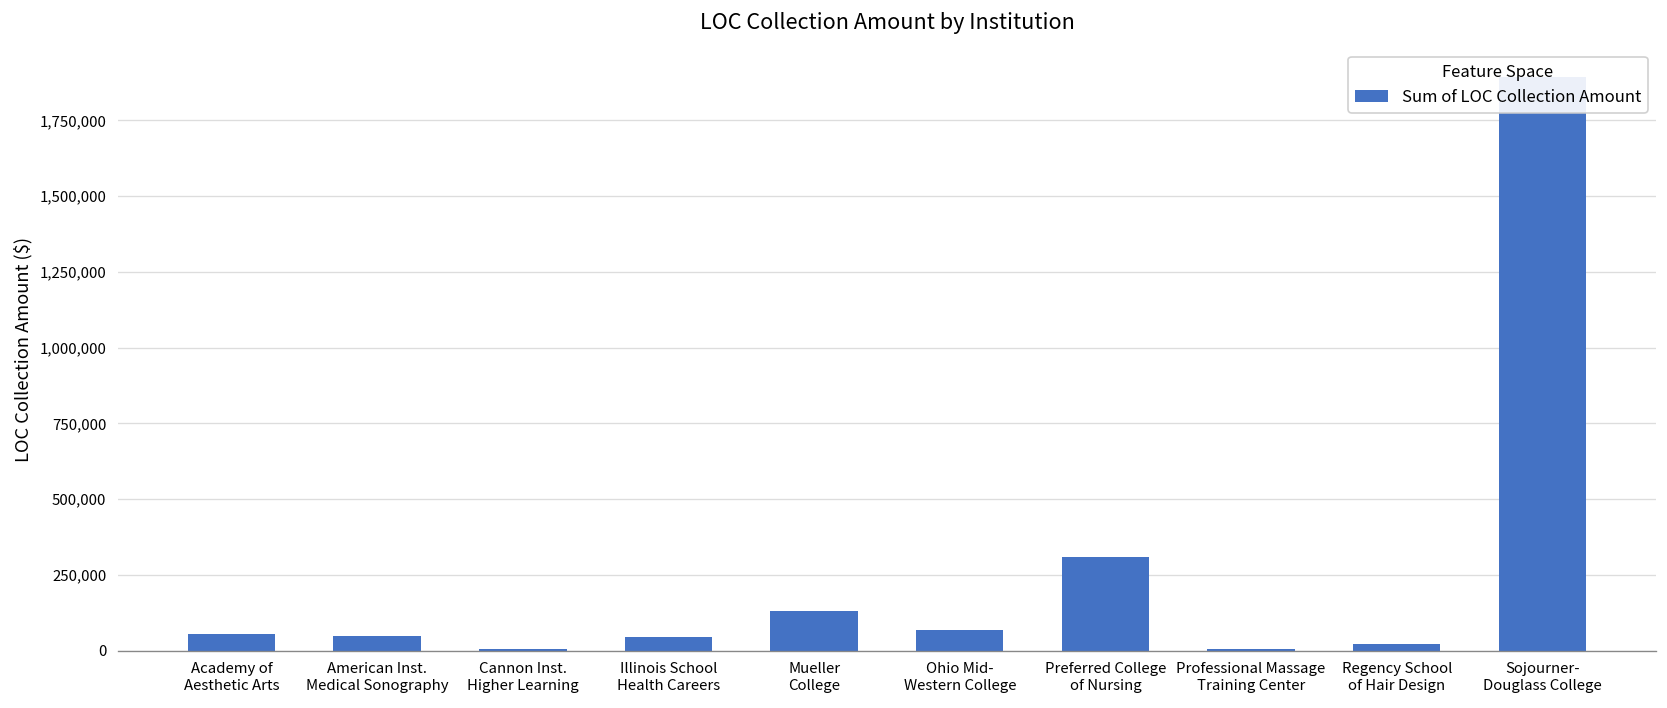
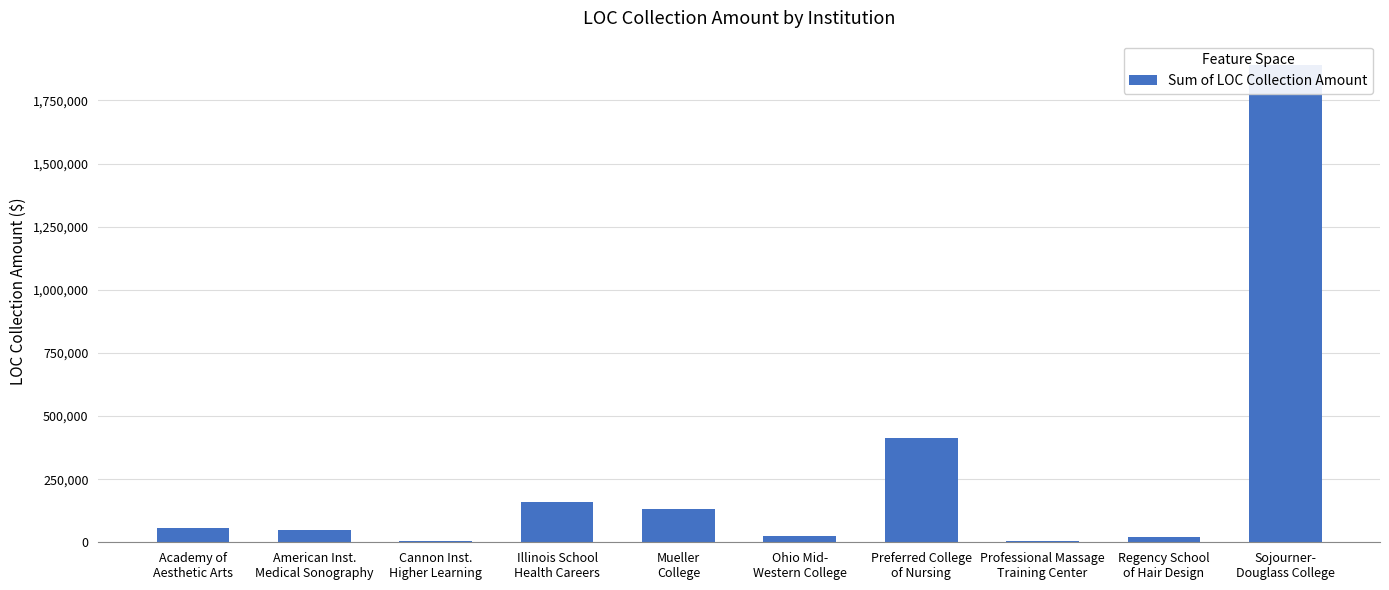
Illinois School Health Careers: 50,000 -> 160,000
Ohio Mid- Western College: 70,000 -> 30,000
Preferred College of Nursing: 310,000 -> 410,000
